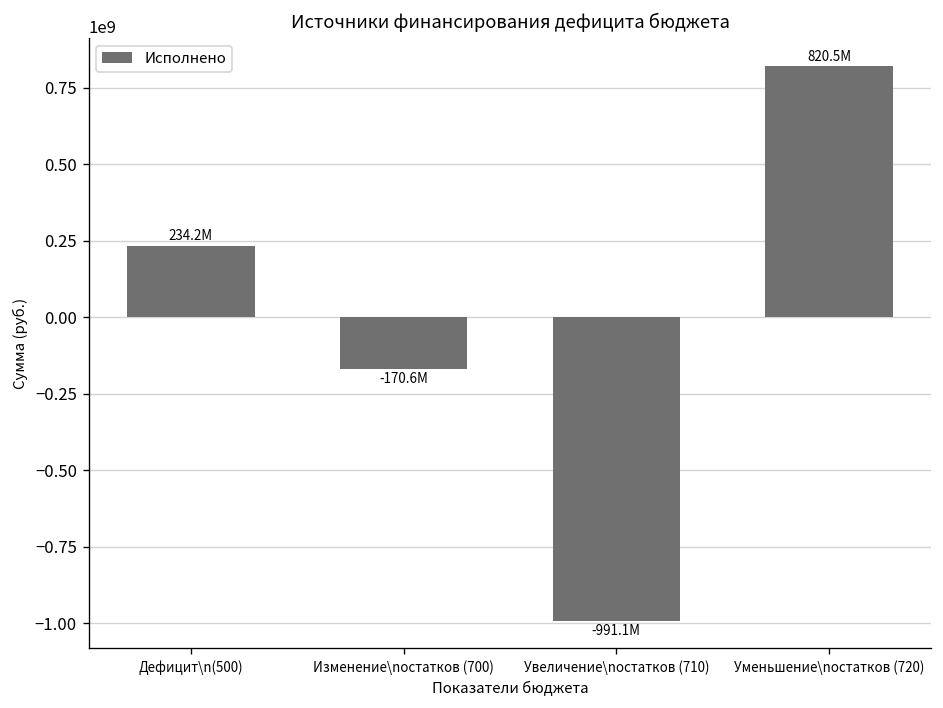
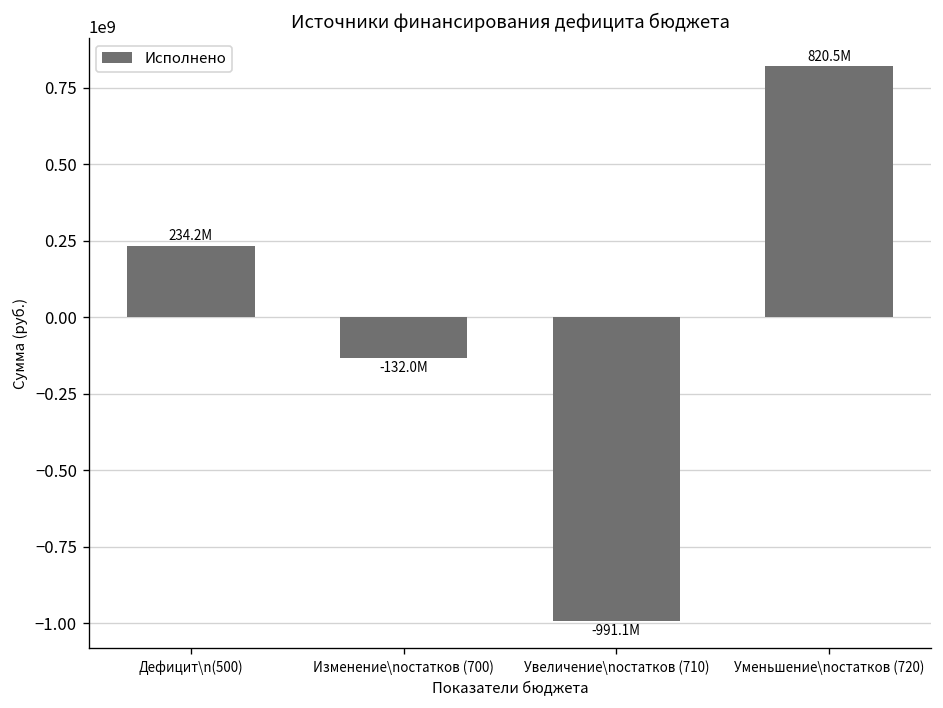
Изменение\nостатков (700): -170.6M -> -132.0M
